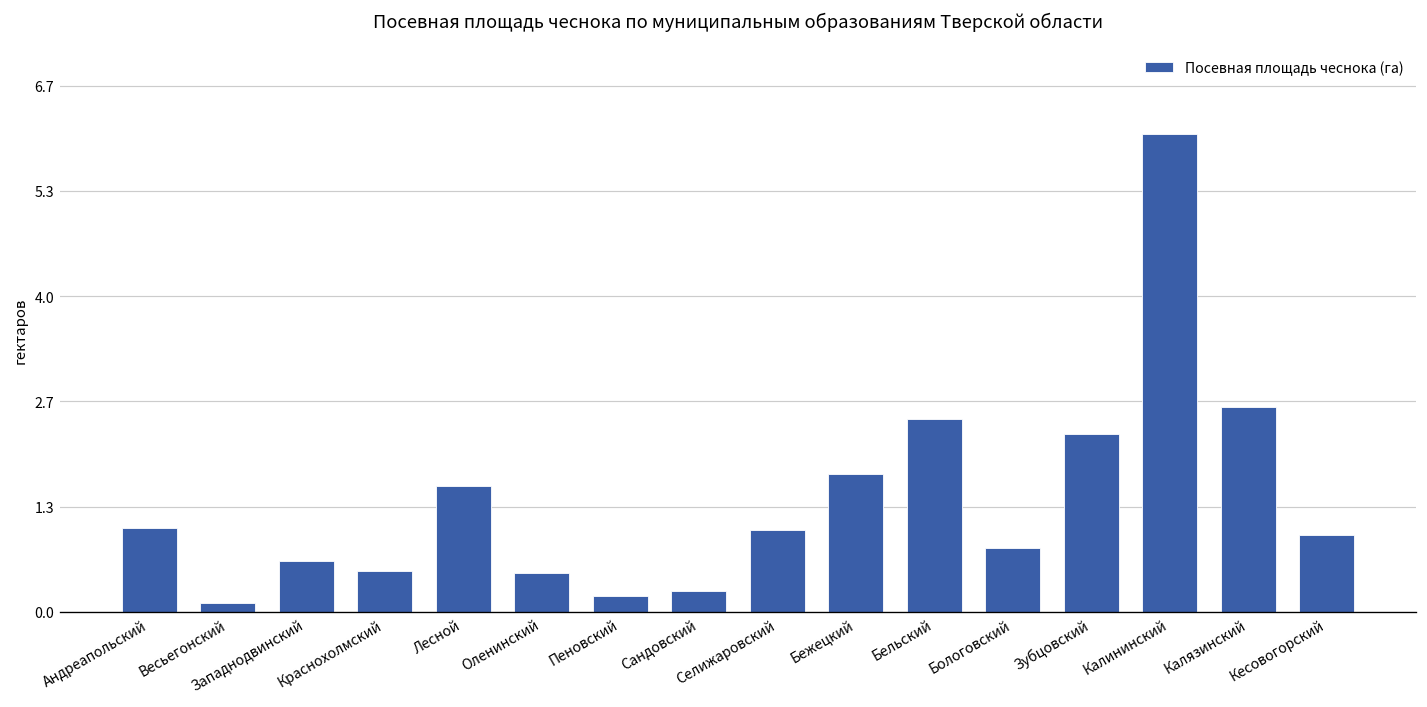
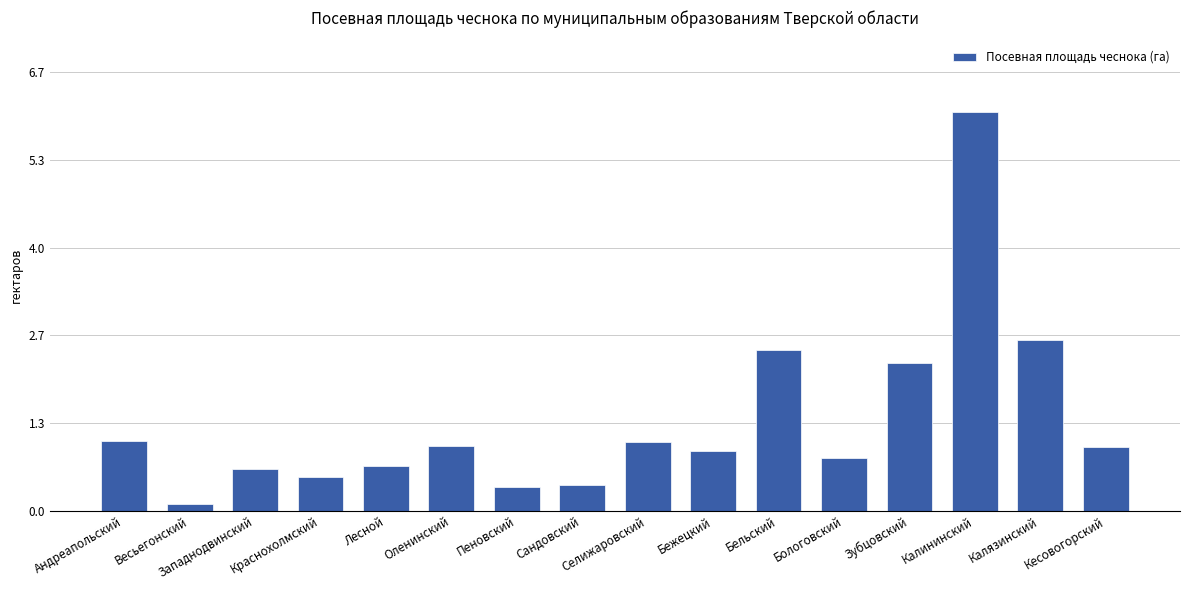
Лесной: 1.6 -> 0.7
Оленинский: 0.5 -> 1.0
Пеновский: 0.2 -> 0.4
Сандовский: 0.3 -> 0.4
Бежецкий: 1.8 -> 0.9
